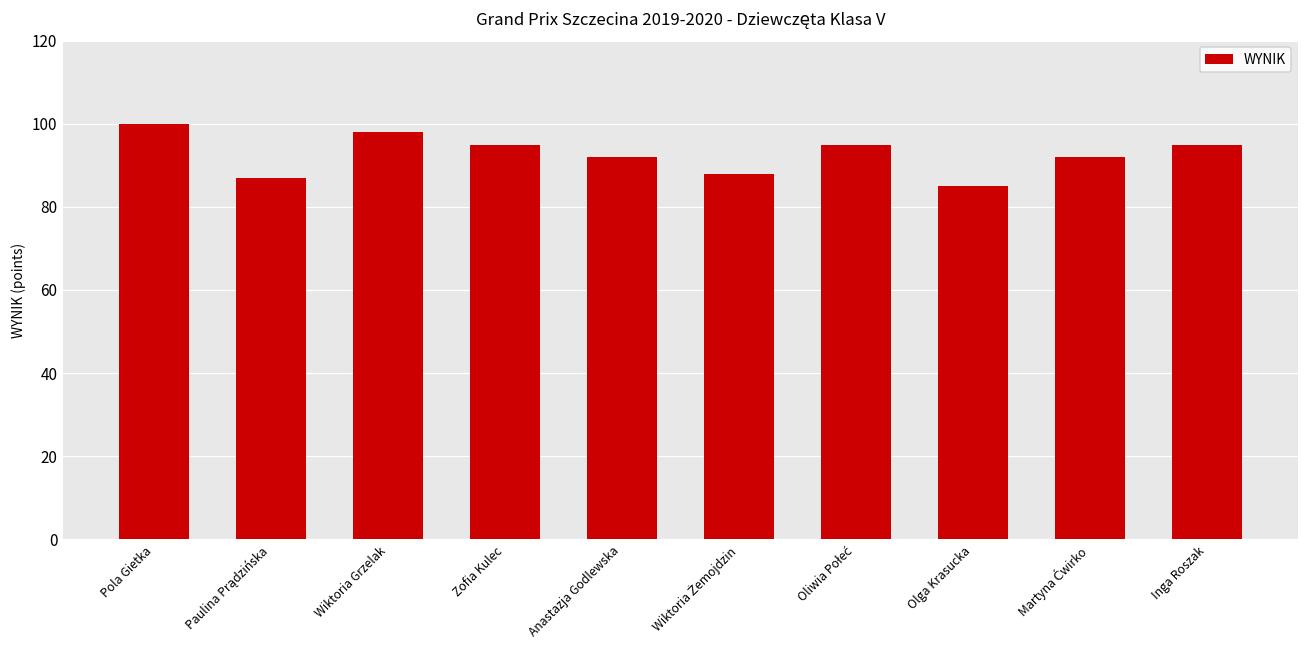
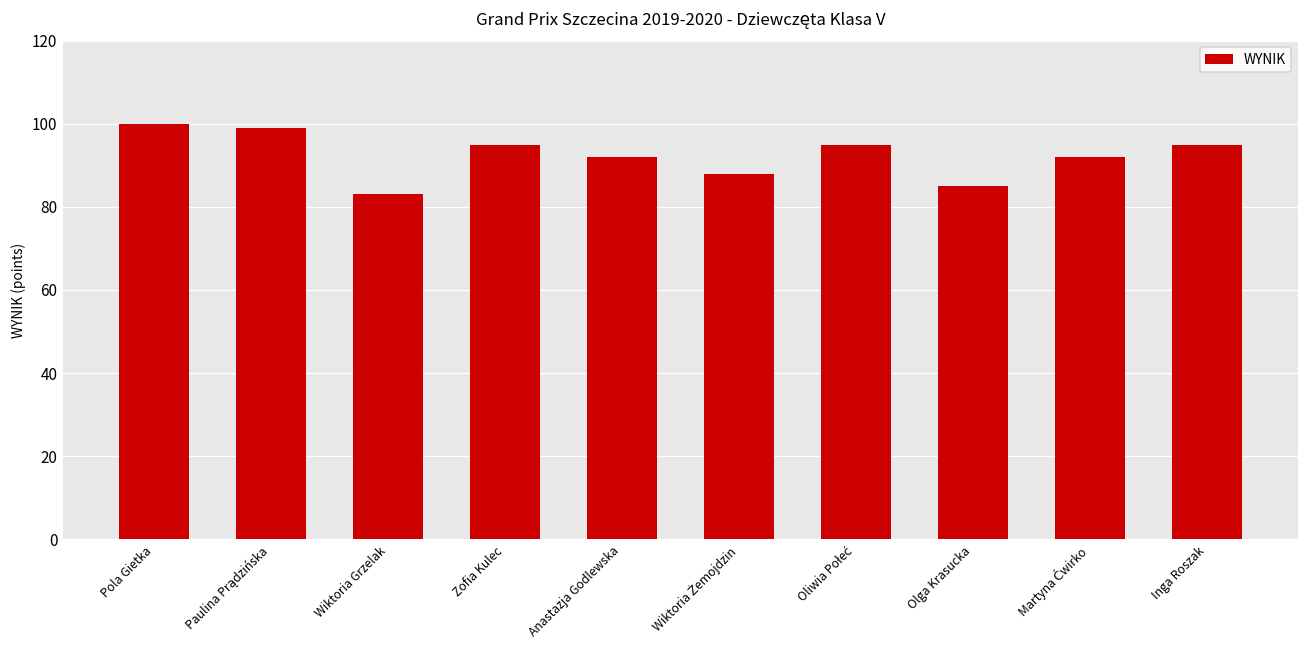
Paulina Prądzińska: 87 -> 99
Wiktoria Grzelak: 98 -> 83
